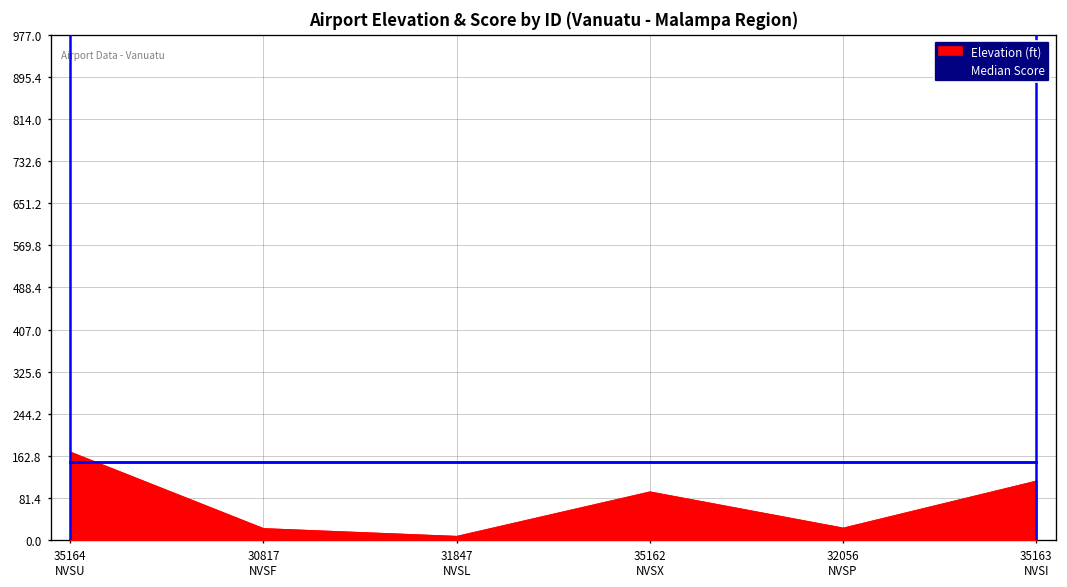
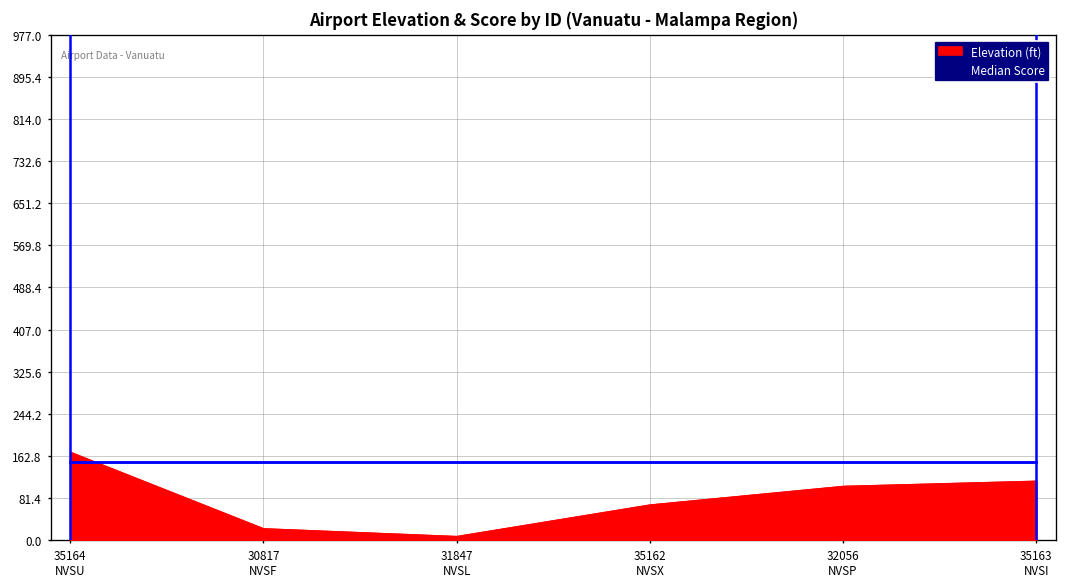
Elevation (ft), 35162 NVSX: 90 -> 70
Elevation (ft), 32056 NVSP: 20 -> 100
